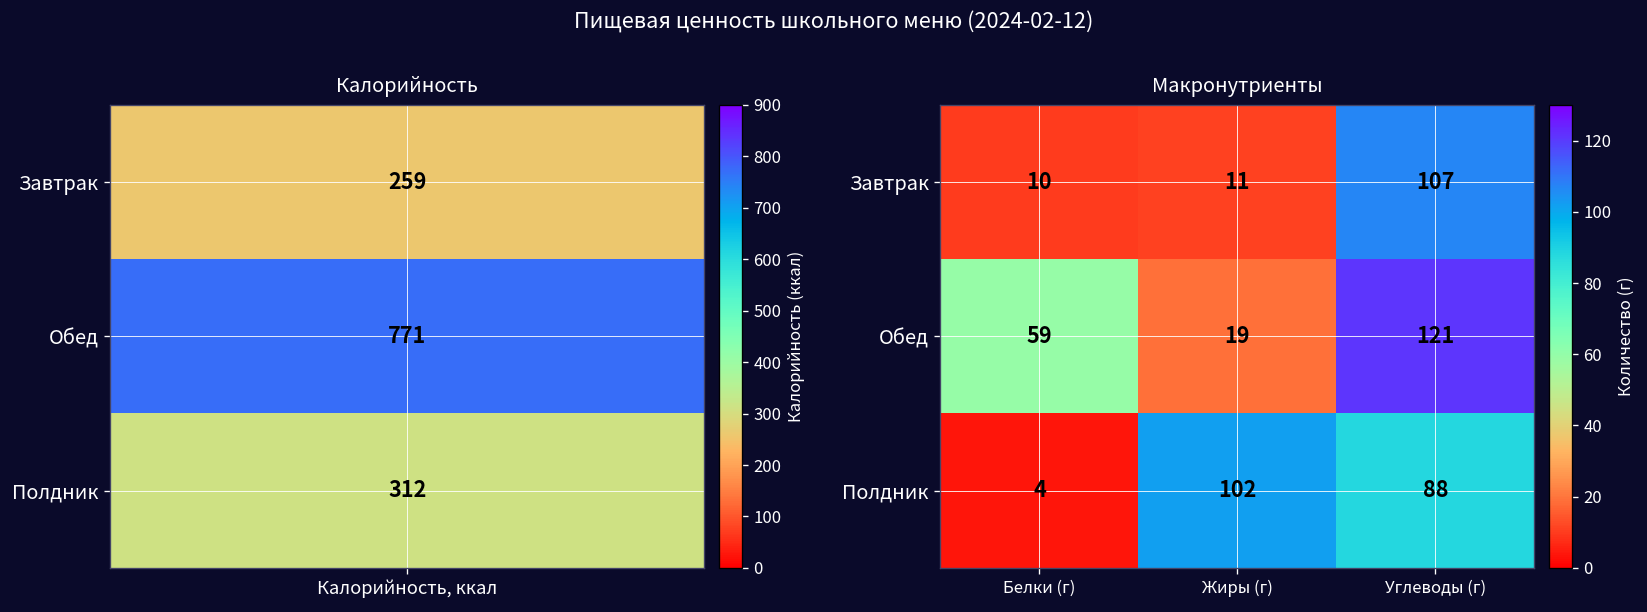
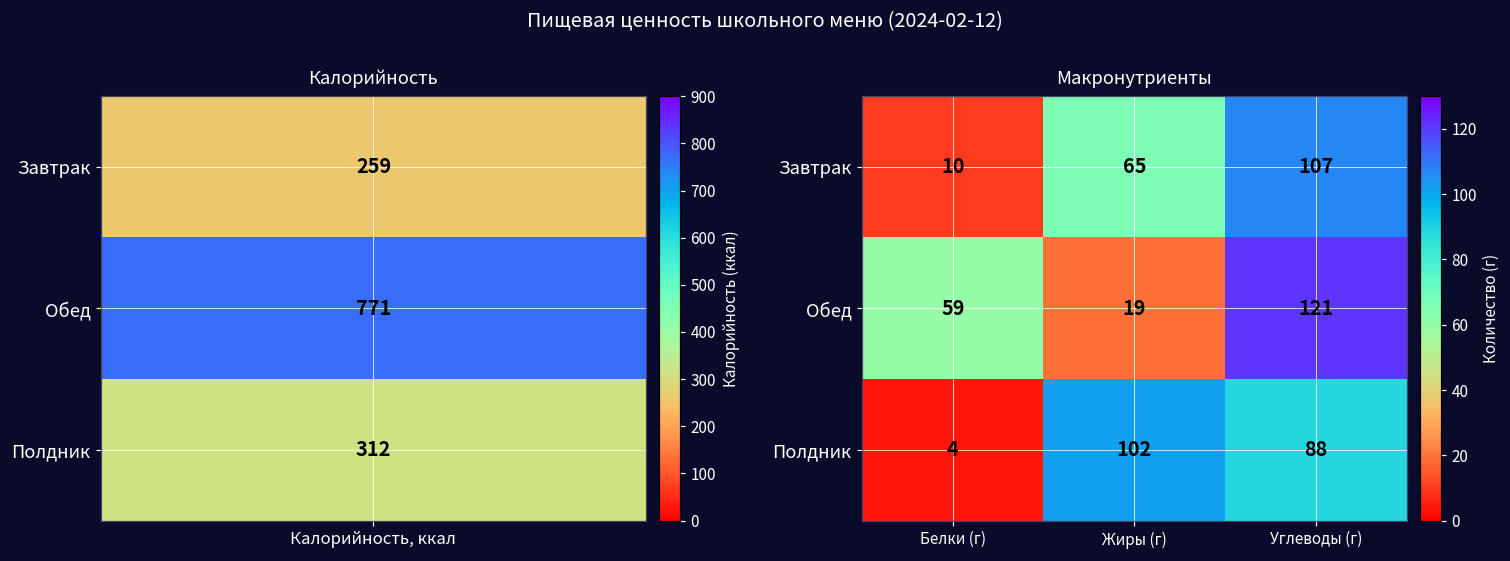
Макронутриенты, Завтрак, Жиры (г): 11 -> 65
